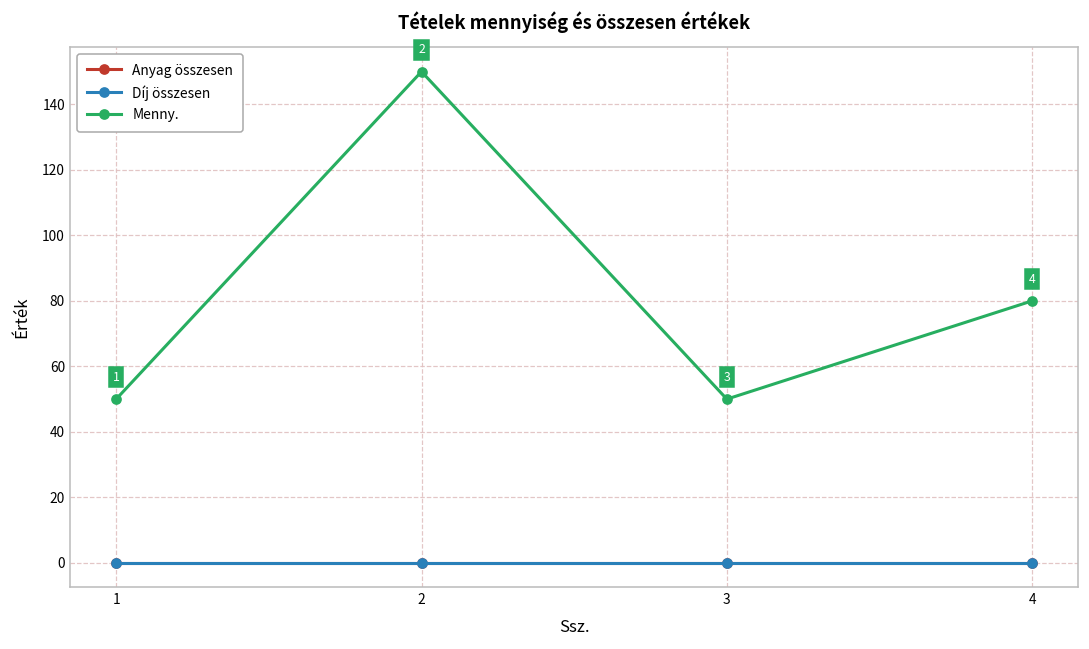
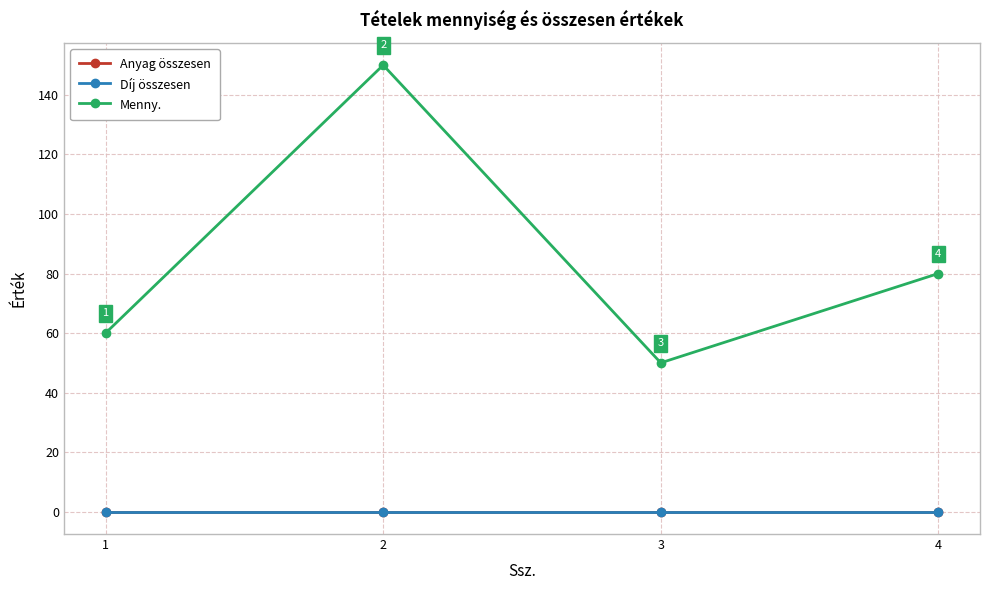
Menny., 1: 50 -> 60
